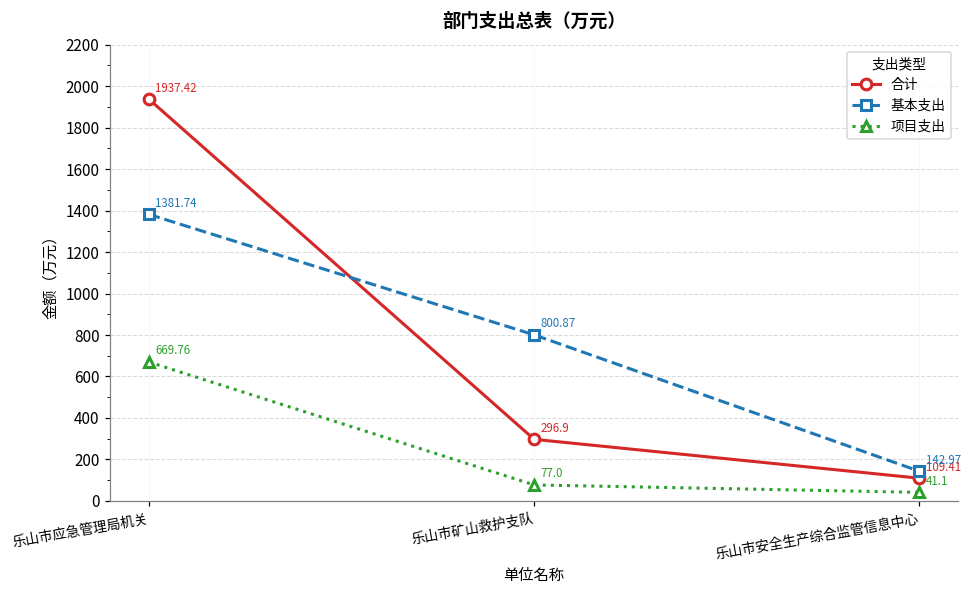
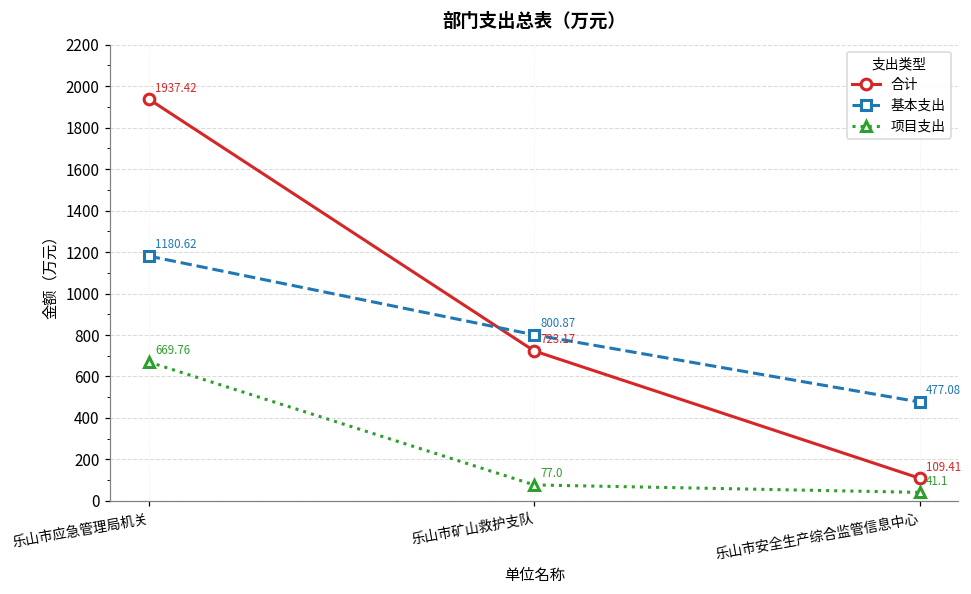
基本支出, 乐山市应急管理局机关: 1381.74 -> 1180.62
合计, 乐山市矿山救护支队: 296.9 -> 723.17
基本支出, 乐山市安全生产综合监管信息中心: 142.97 -> 477.08
